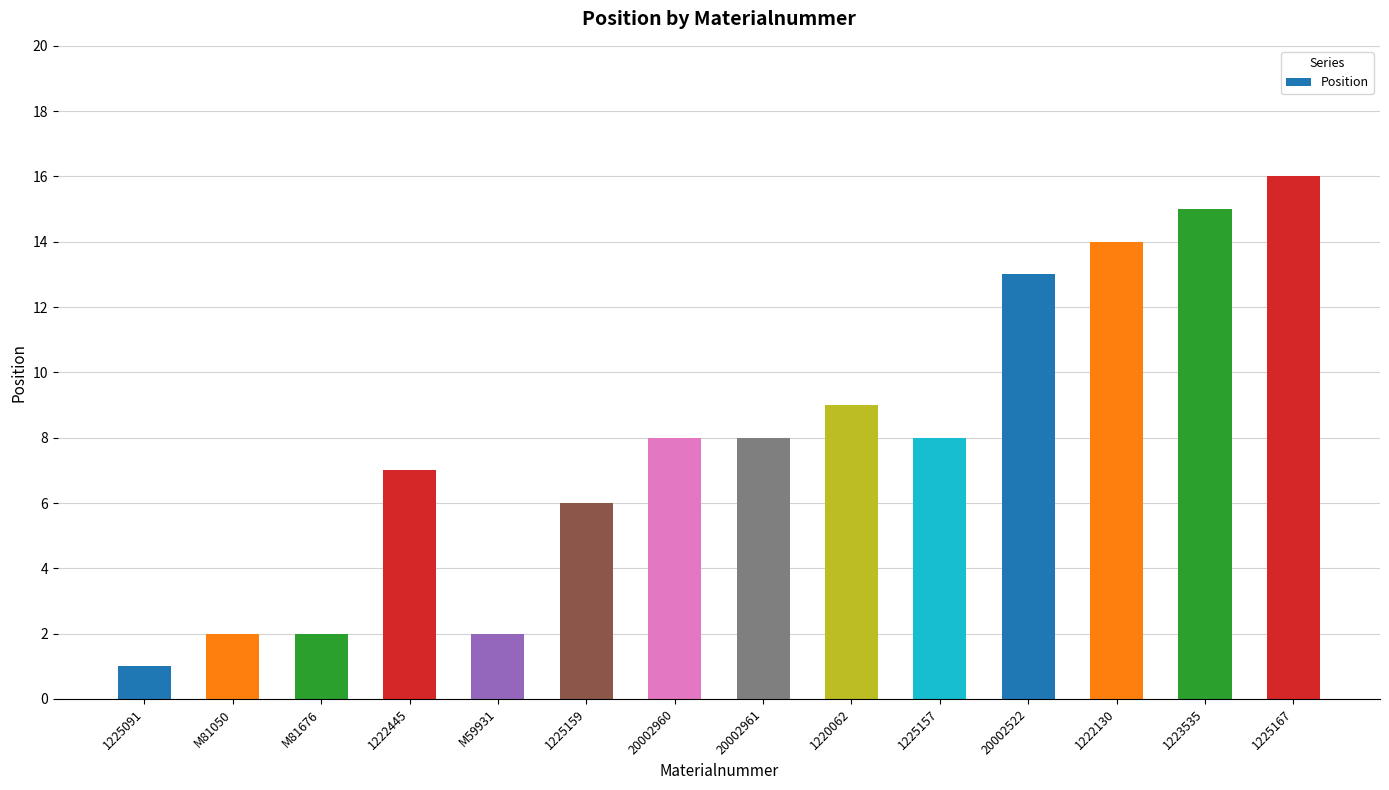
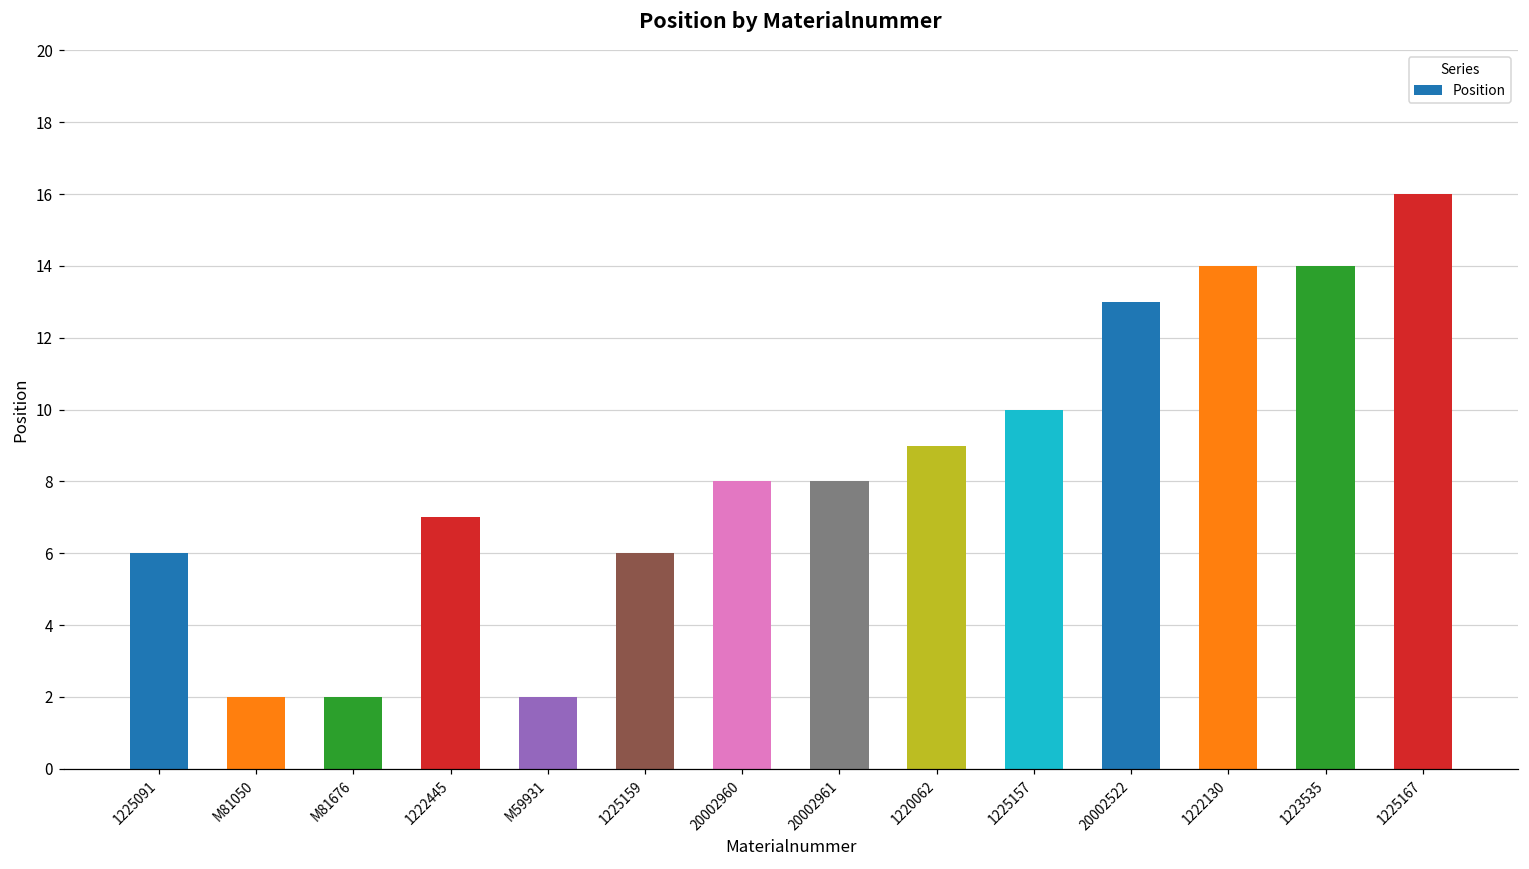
1225091: 1 -> 6
1225157: 8 -> 10
1223535: 15 -> 14
